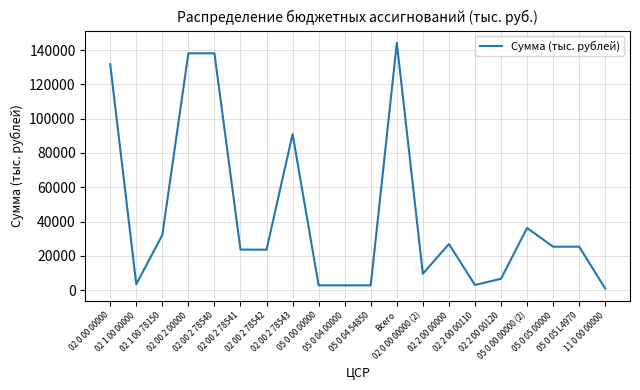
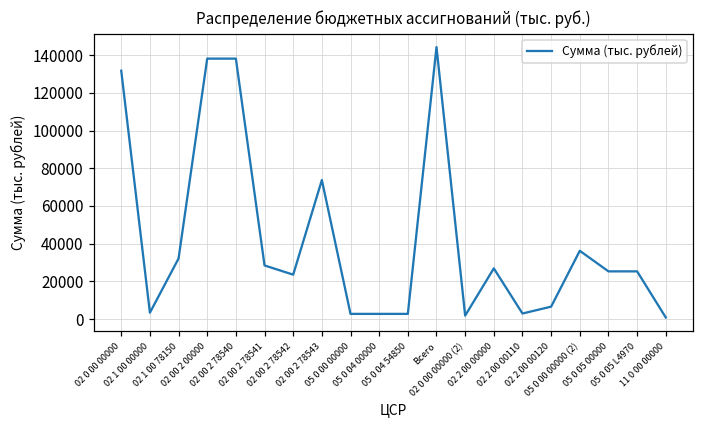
02 00 2 78541: 24000 -> 28000
02 00 2 78543: 91000 -> 74000
02 0 00 00000 (2): 10000 -> 2000
